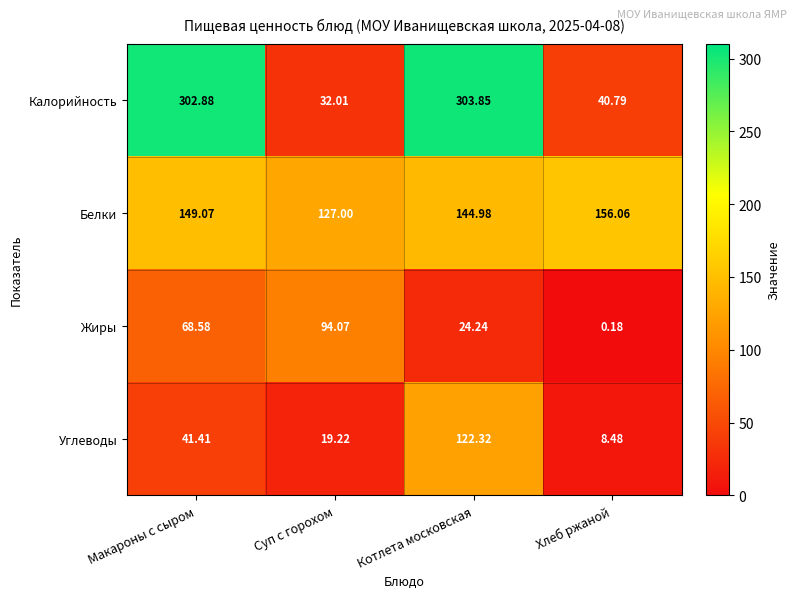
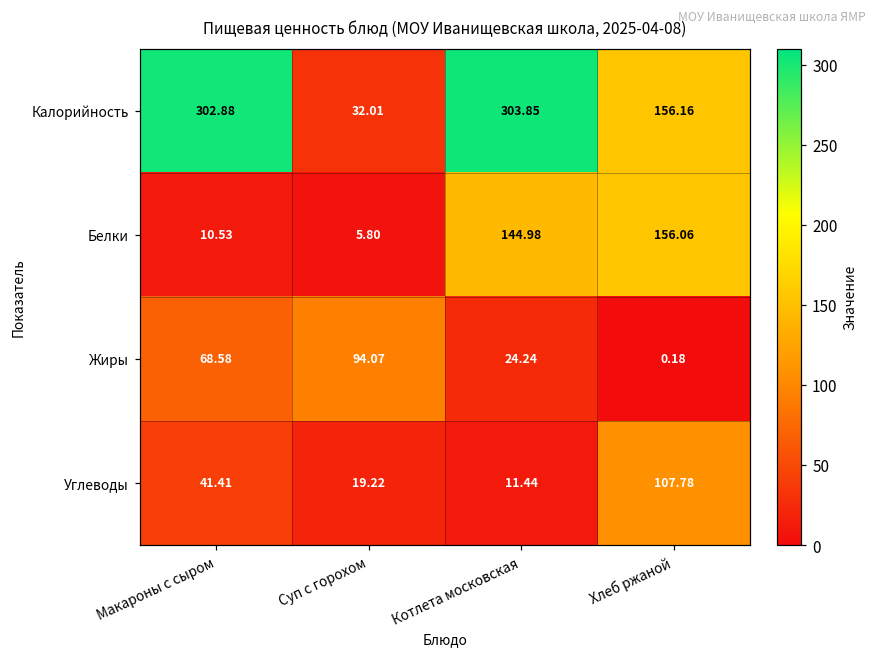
Калорийность, Хлеб ржаной: 40.79 -> 156.16
Белки, Макароны с сыром: 149.07 -> 10.53
Белки, Суп с горохом: 127.00 -> 5.80
Углеводы, Котлета московская: 122.32 -> 11.44
Углеводы, Хлеб ржаной: 8.48 -> 107.78
